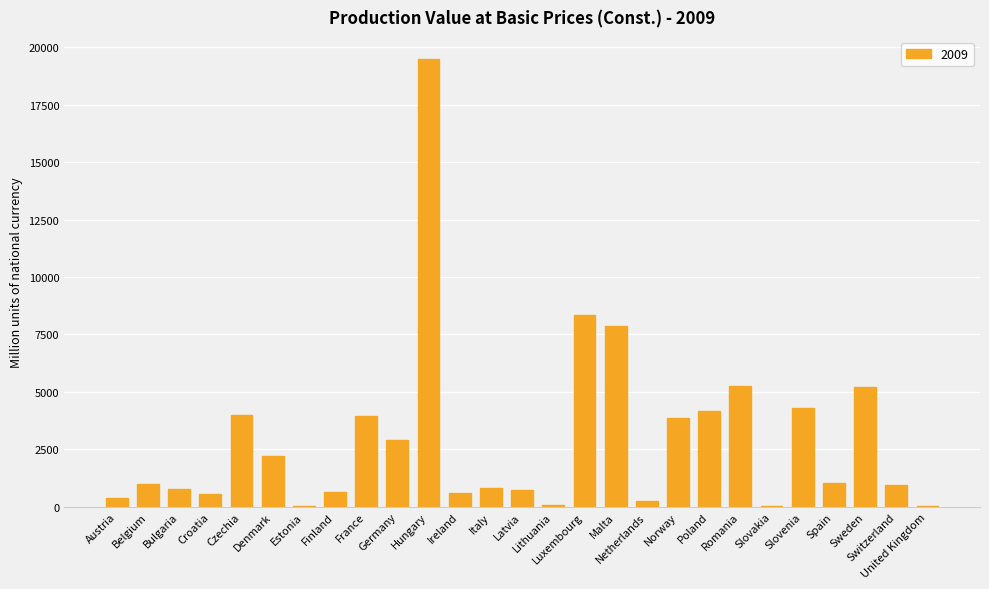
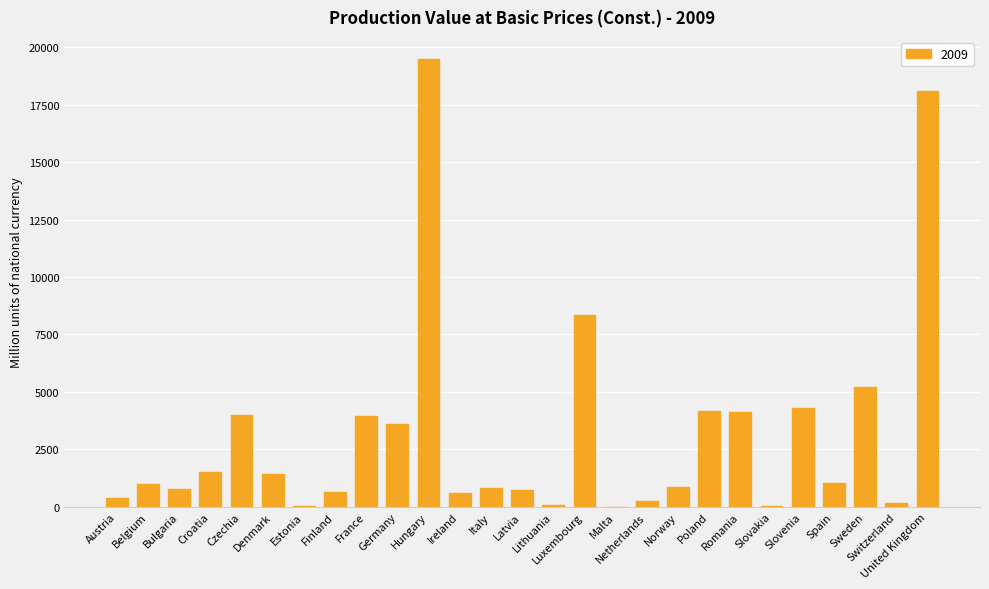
Croatia: 600 -> 1500
Denmark: 2200 -> 1400
Germany: 2900 -> 3600
Malta: 7900 -> 0
Norway: 3900 -> 800
Romania: 5300 -> 4100
Switzerland: 900 -> 200
United Kingdom: 0 -> 18100
